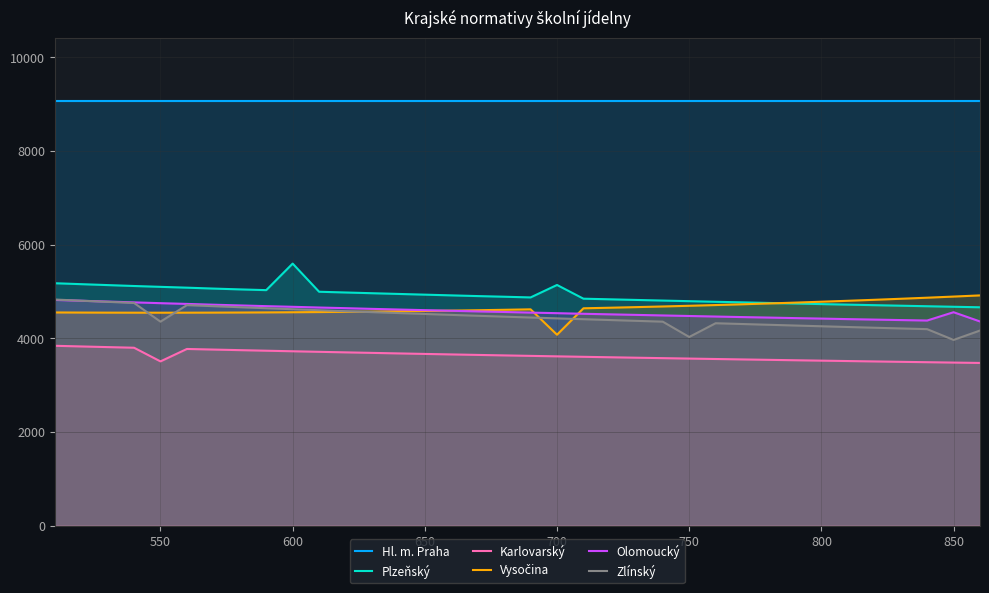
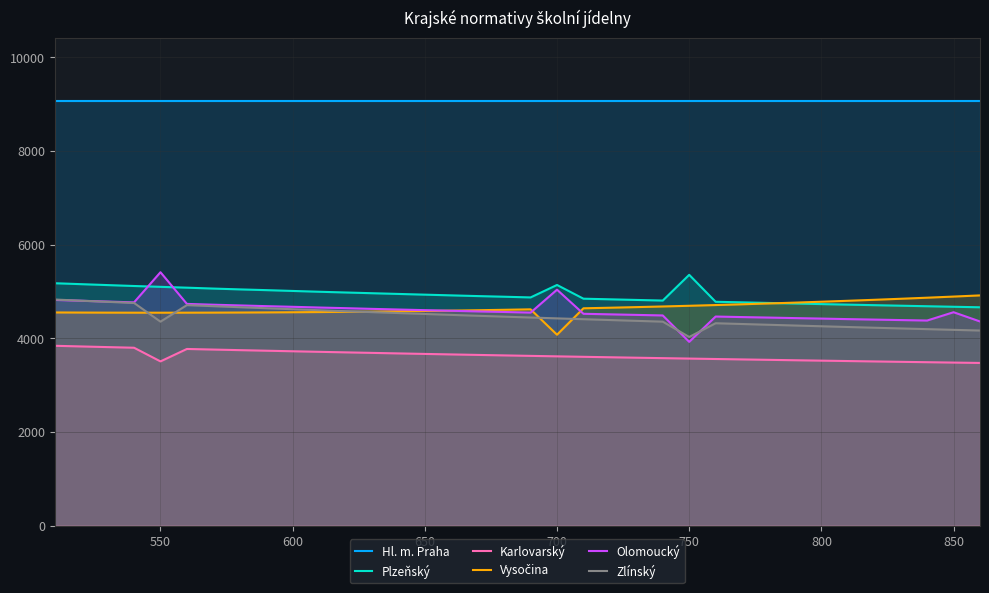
Olomoucký, 550: 4800 -> 5400
Plzeňský, 600: 5600 -> 5000
Olomoucký, 700: 4500 -> 5000
Plzeňský, 750: 4800 -> 5400
Olomoucký, 750: 4500 -> 3900
Zlínský, 850: 4000 -> 4200
